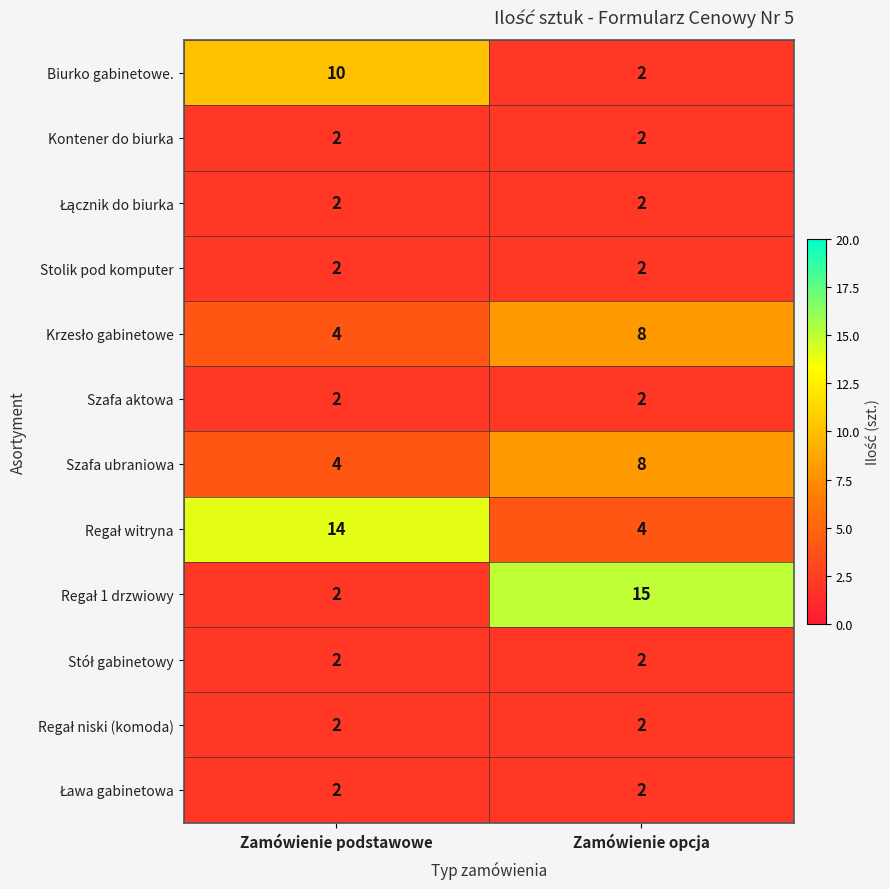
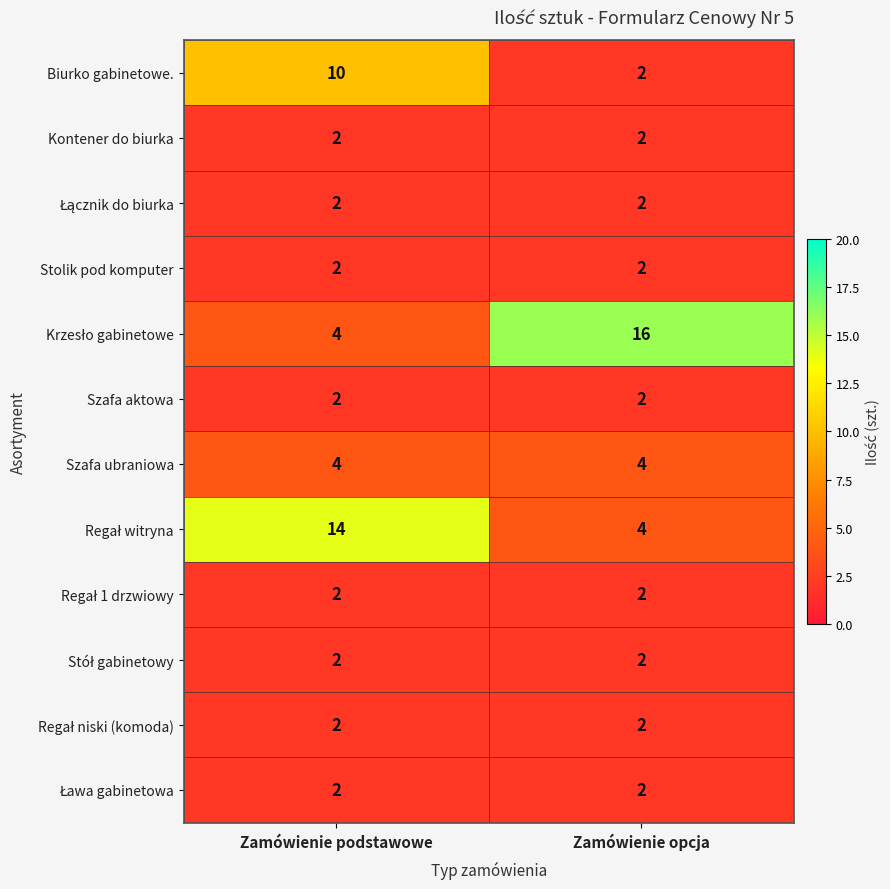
Krzesło gabinetowe, Zamówienie opcja: 8 -> 16
Szafa ubraniowa, Zamówienie opcja: 8 -> 4
Regał 1 drzwiowy, Zamówienie opcja: 15 -> 2
